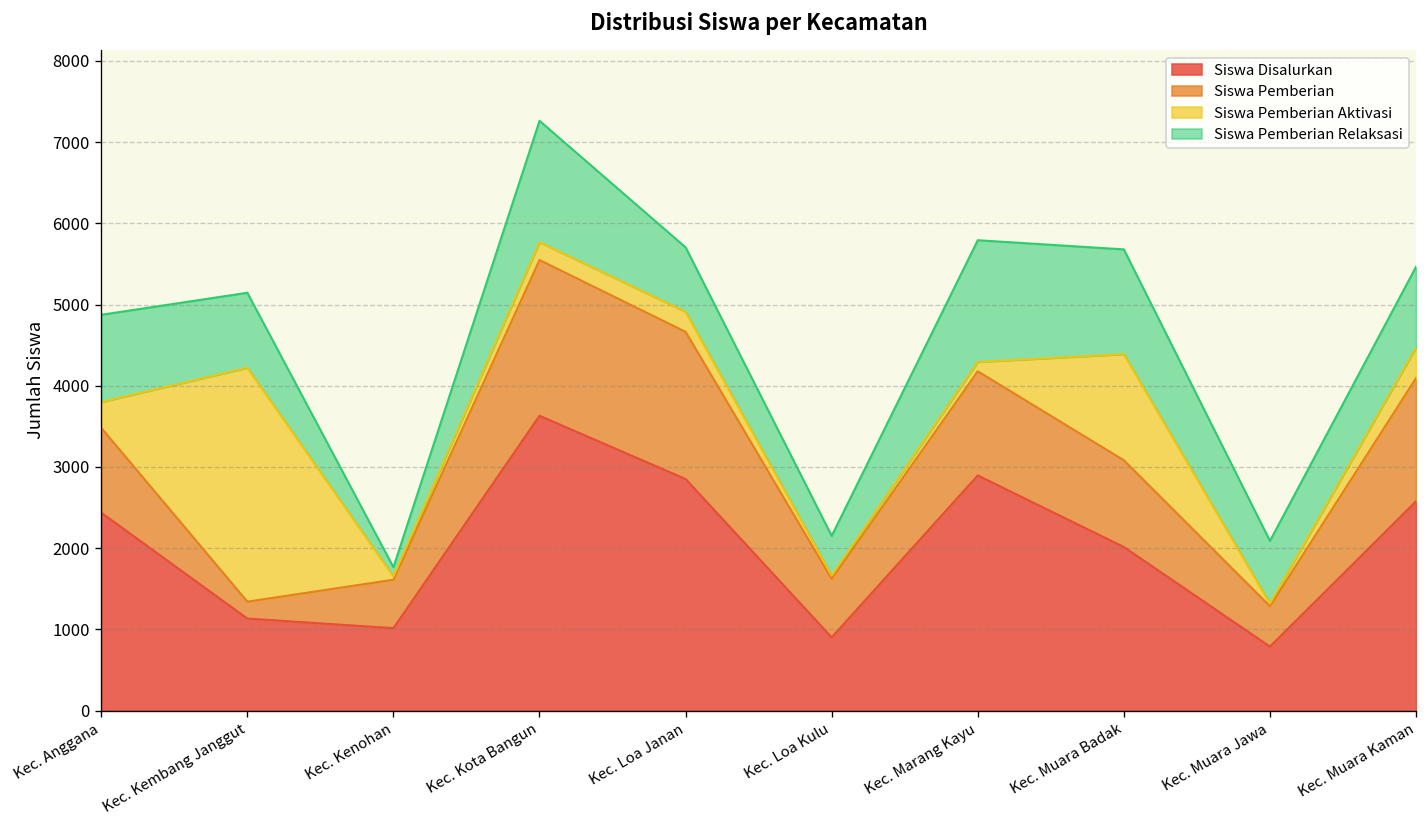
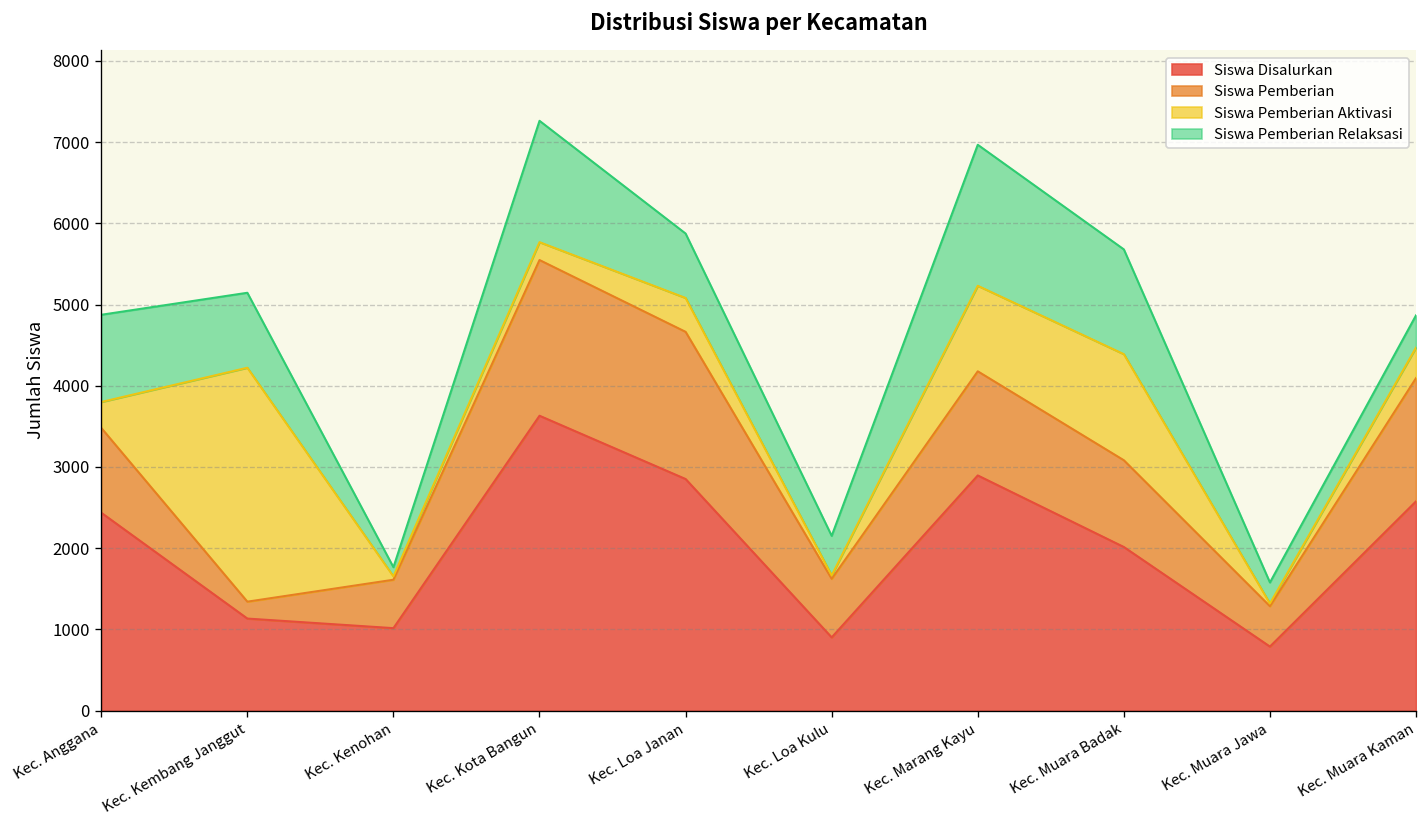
Siswa Pemberian Aktivasi, Kec. Loa Janan: 200 -> 400
Siswa Pemberian Aktivasi, Kec. Marang Kayu: 100 -> 1100
Siswa Pemberian Relaksasi, Kec. Marang Kayu: 1500 -> 1700
Siswa Pemberian Relaksasi, Kec. Muara Jawa: 800 -> 300
Siswa Pemberian Relaksasi, Kec. Muara Kaman: 1000 -> 400
